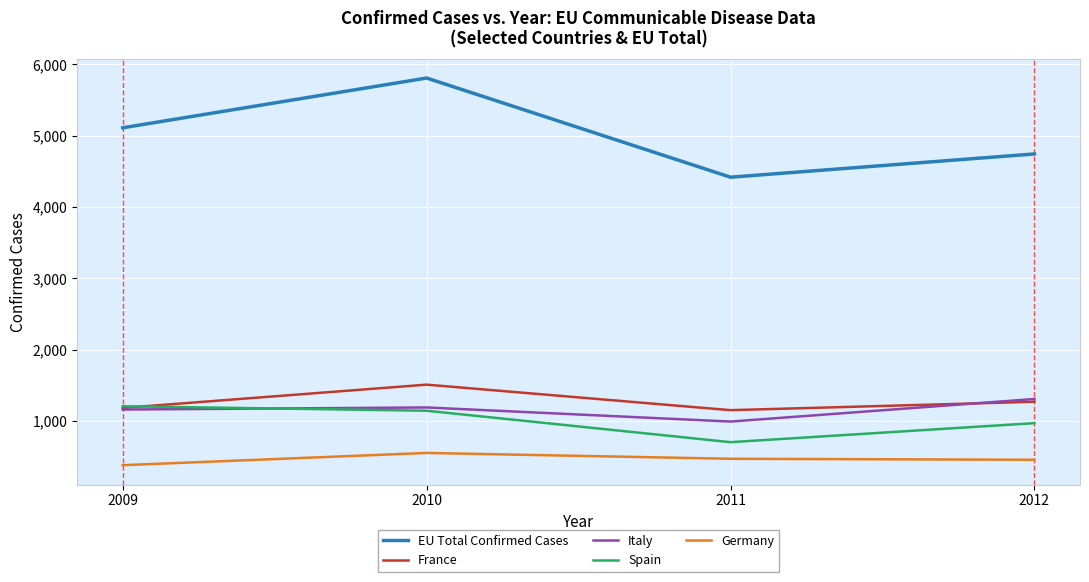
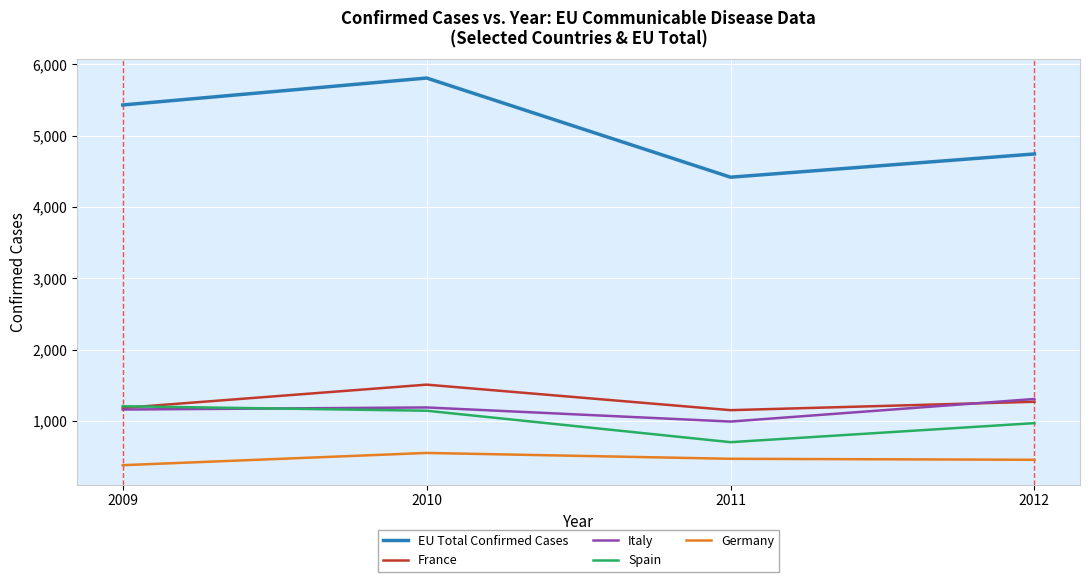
EU Total Confirmed Cases, 2009: 5,100 -> 5,400
